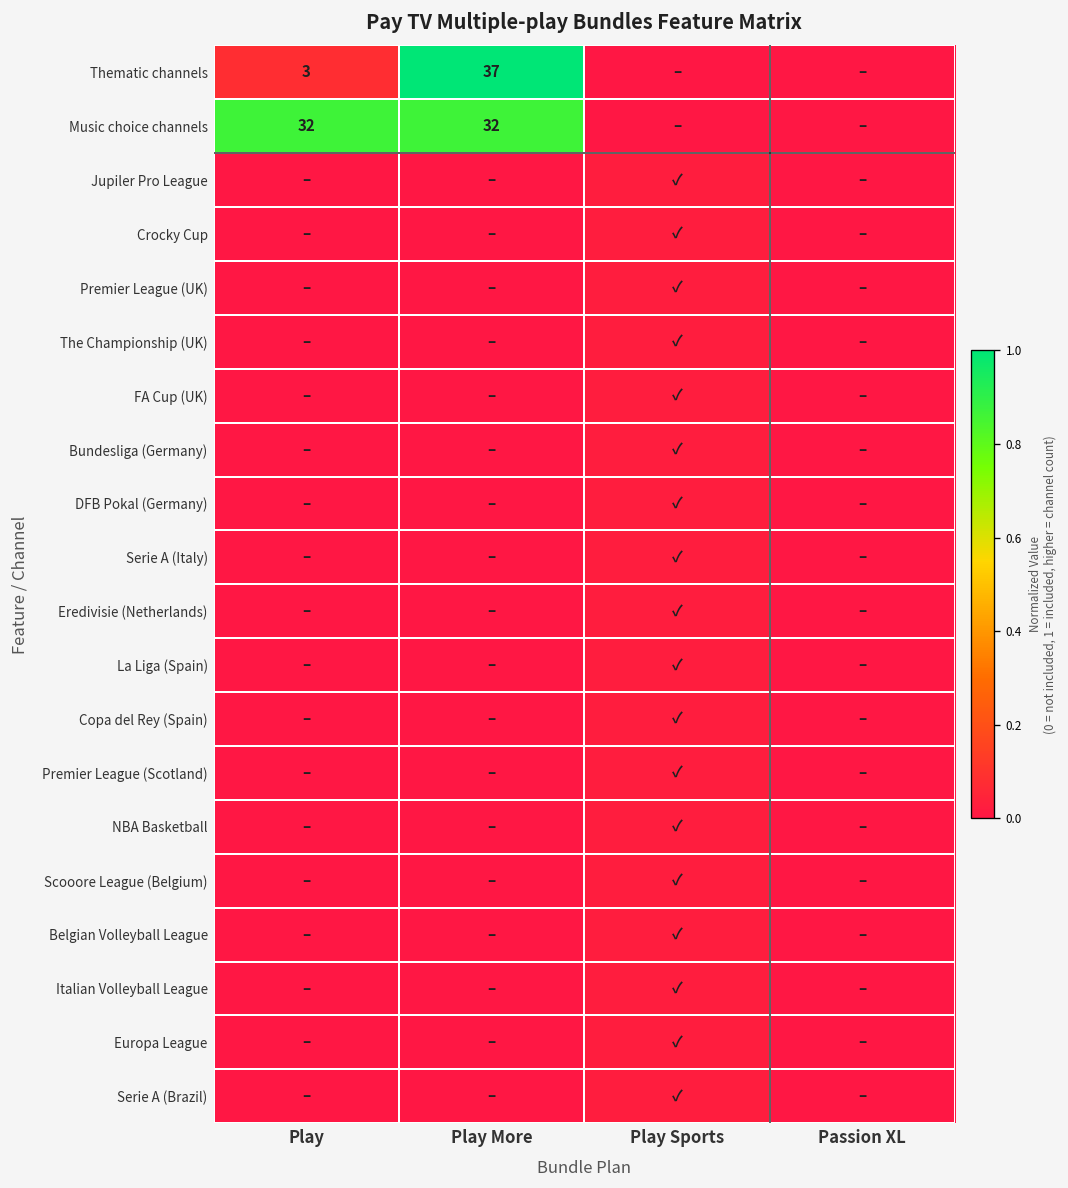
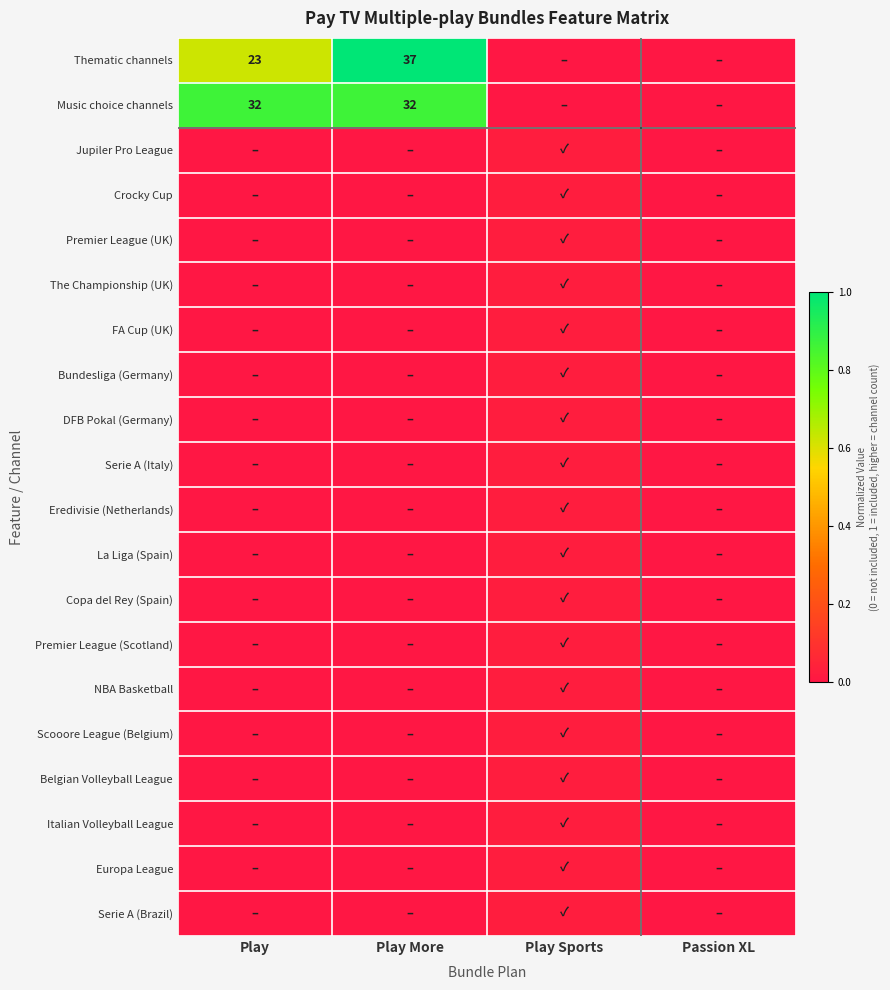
Thematic channels, Play: 3 -> 23
